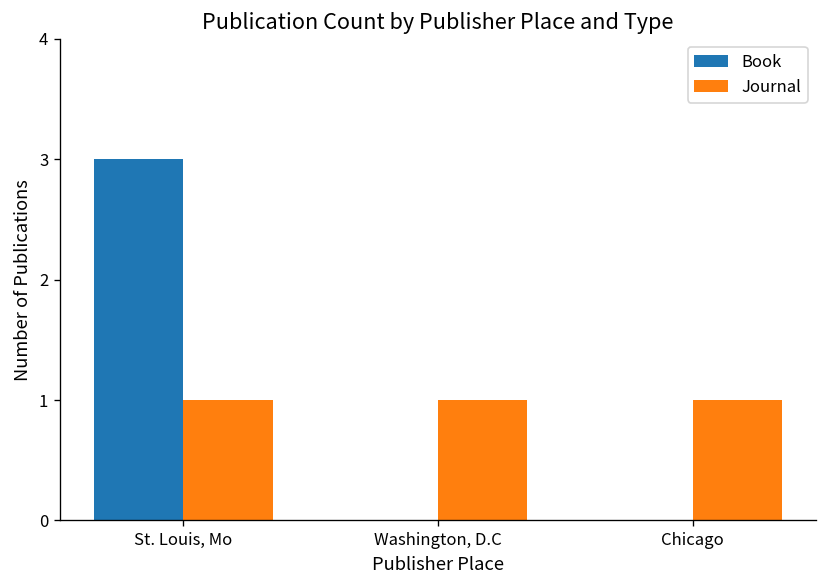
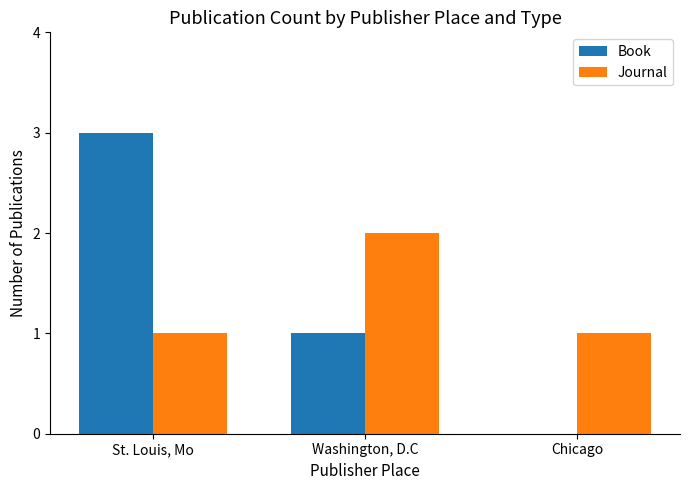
Book, Washington, D.C: 0 -> 1
Journal, Washington, D.C: 1 -> 2
